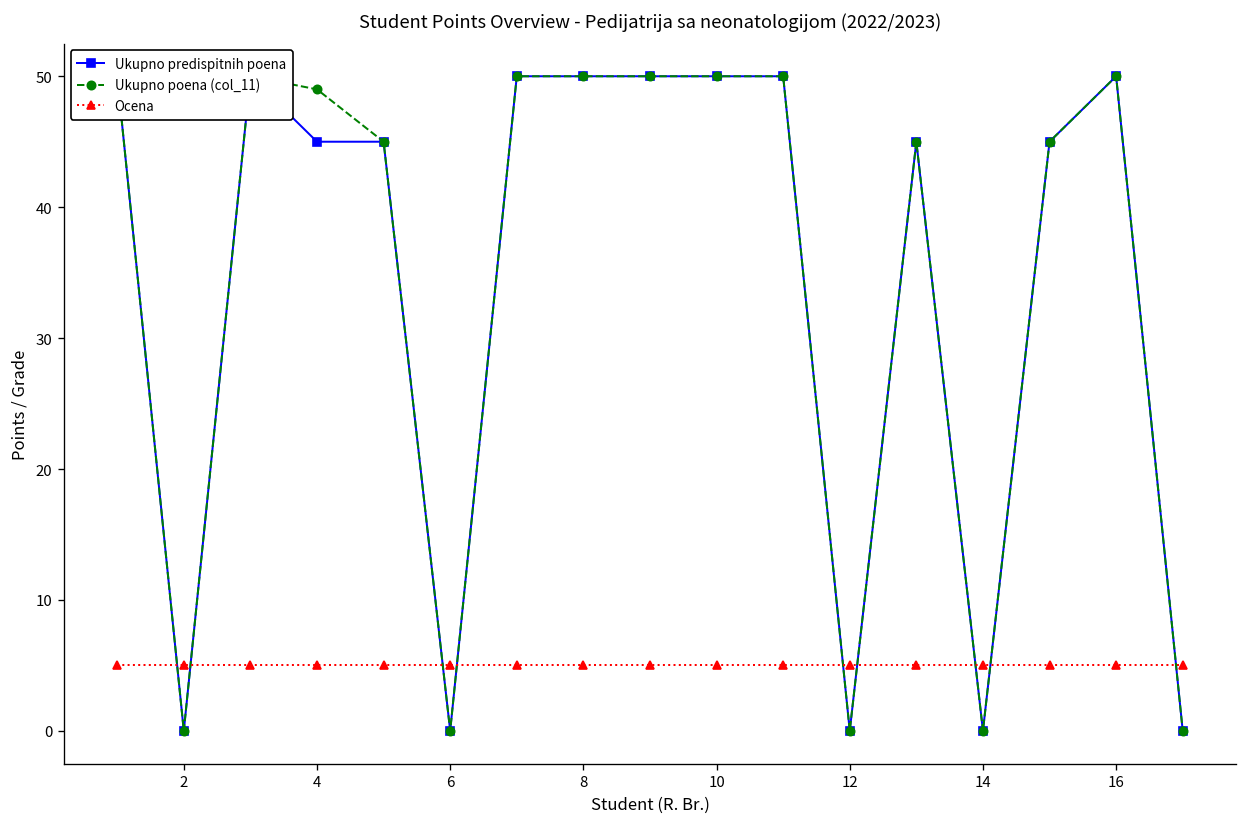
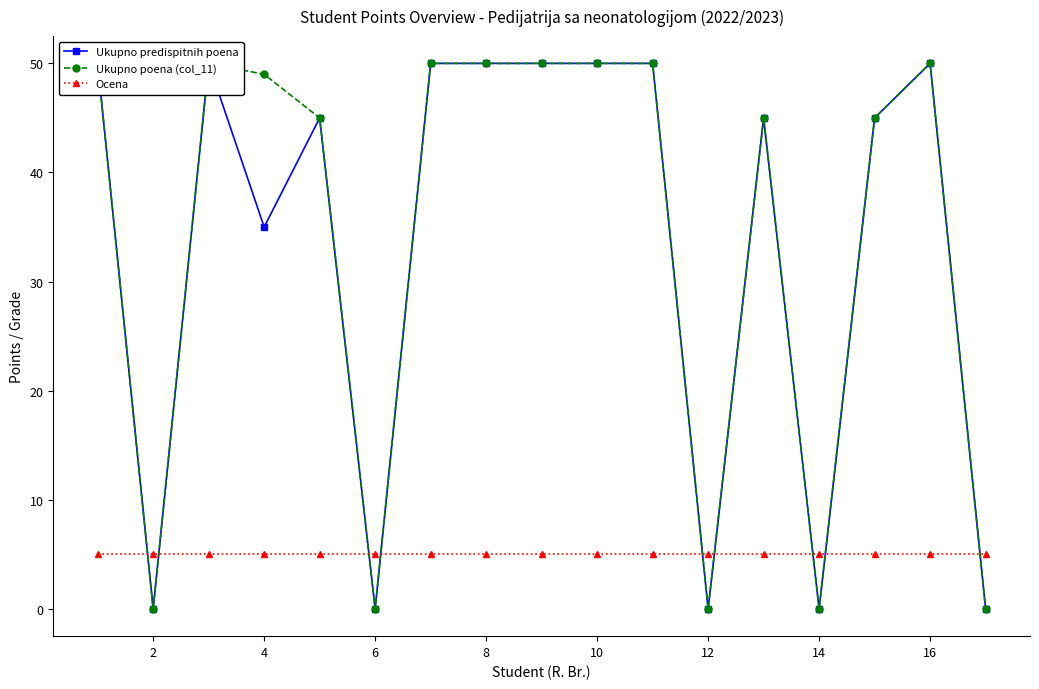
Ukupno predispitnih poena, 4: 45 -> 35
